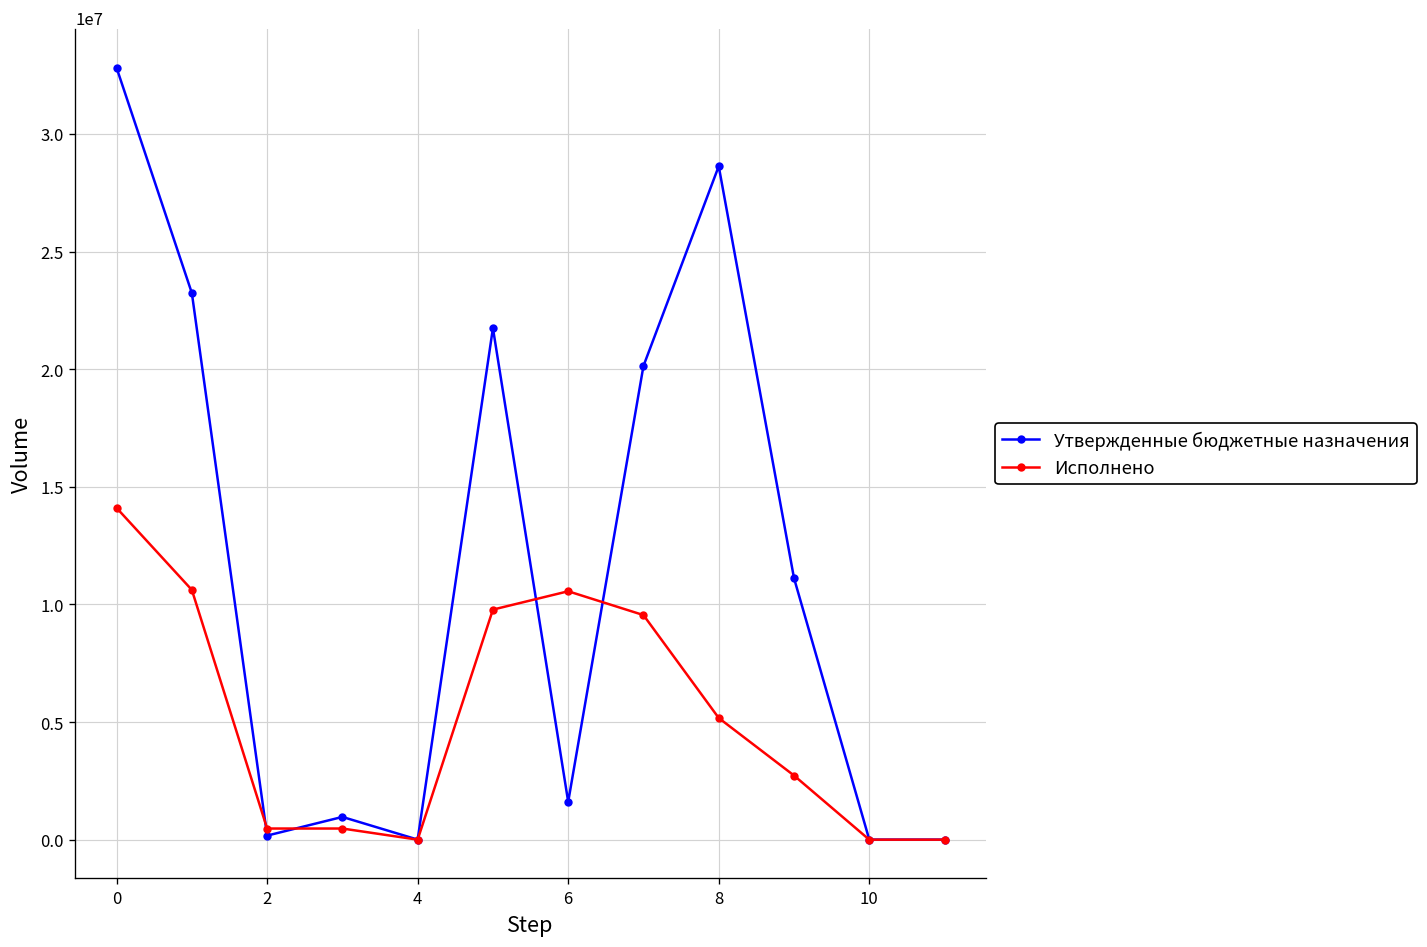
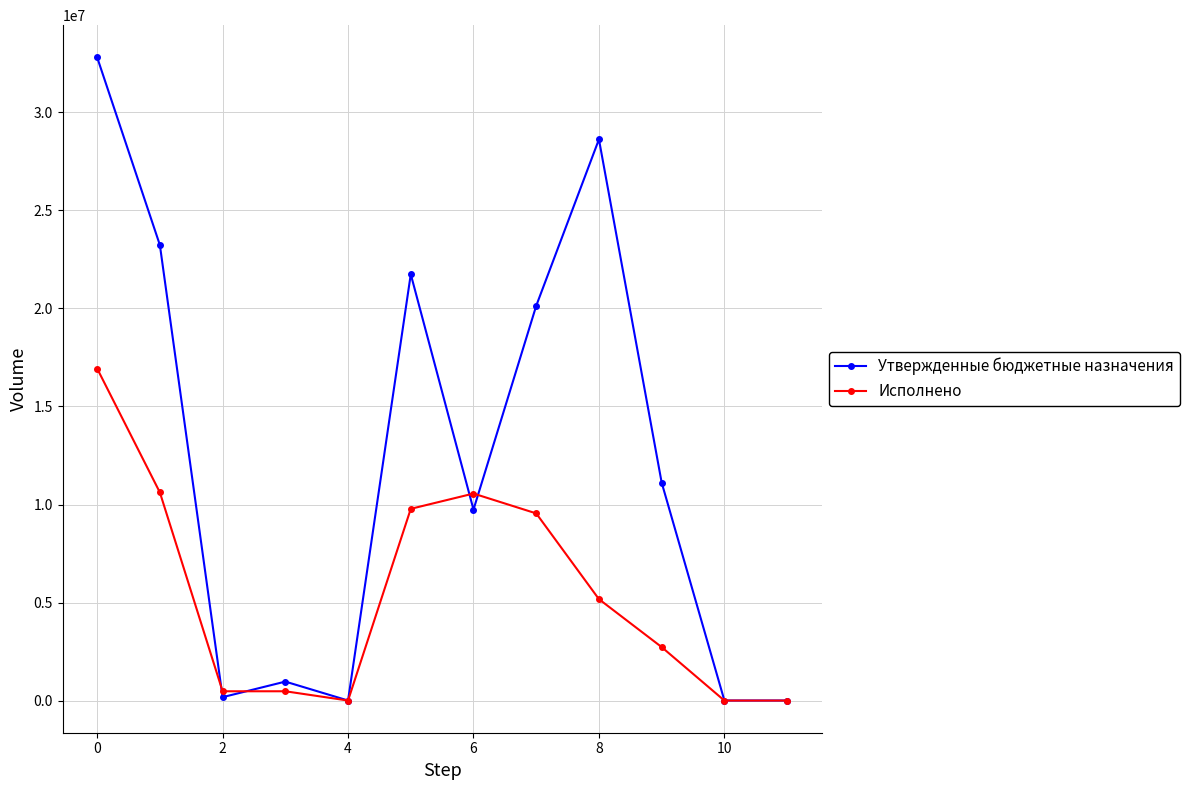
Исполнено, 0: 14100000 -> 16900000
Утвержденные бюджетные назначения, 6: 1600000 -> 9700000
